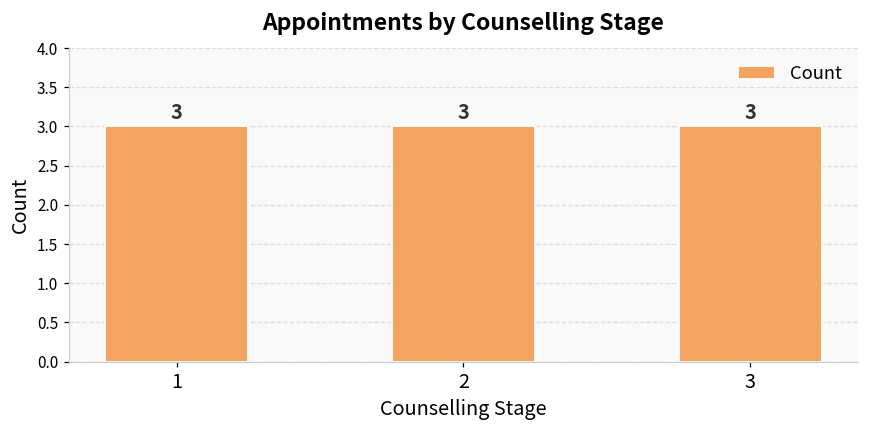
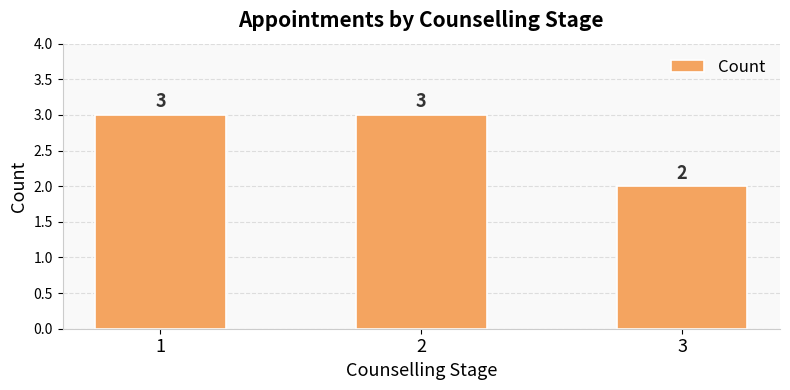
3: 3 -> 2
